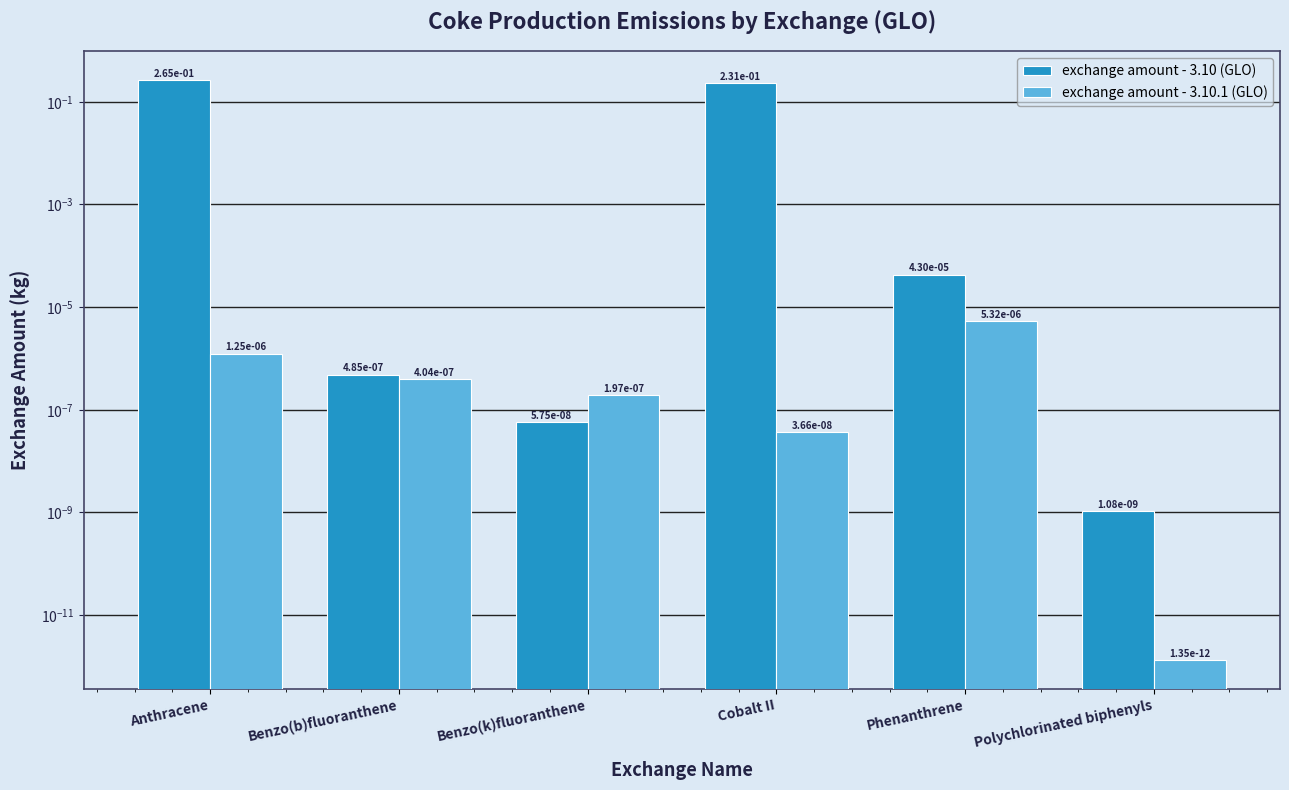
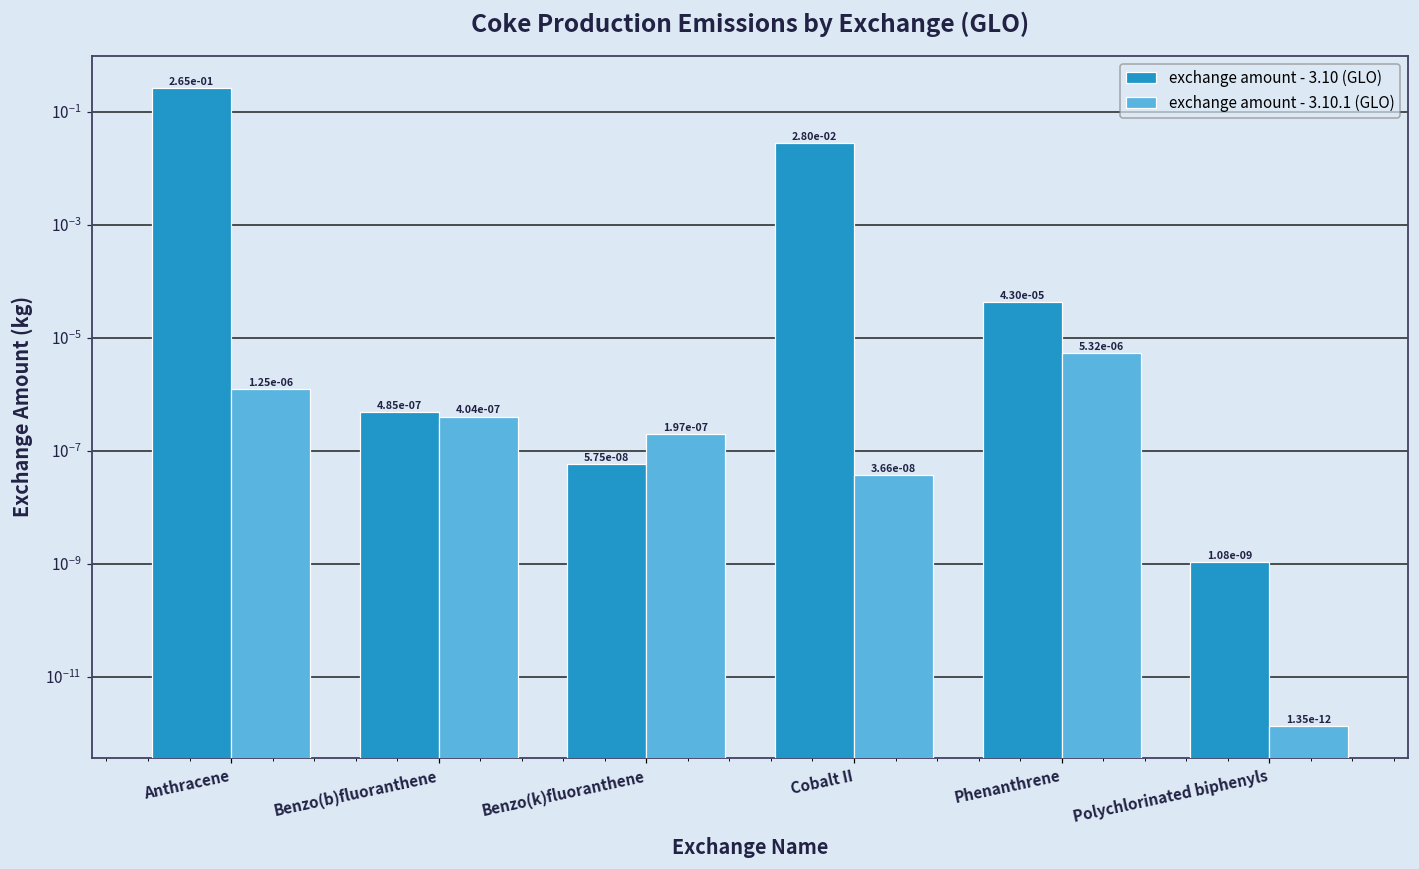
exchange amount - 3.10 (GLO), Cobalt II: 2.31e-01 -> 2.80e-02
